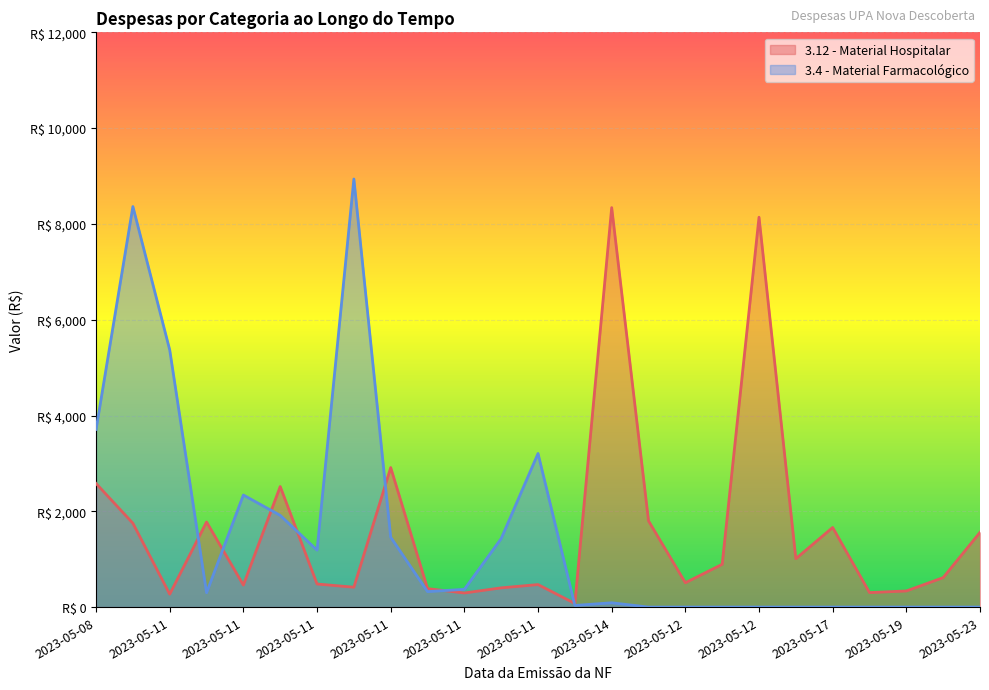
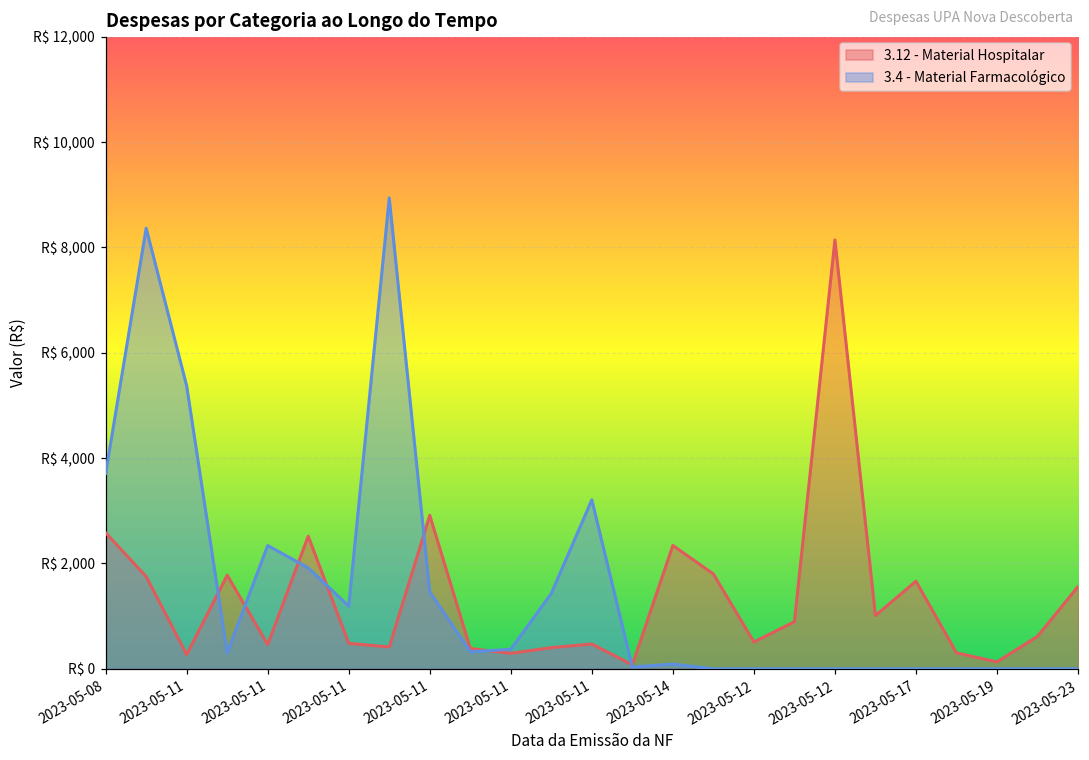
3.12 - Material Hospitalar, 2023-05-14: R$ 8,300 -> R$ 2,300
3.12 - Material Hospitalar, 2023-05-19: R$ 300 -> R$ 100
